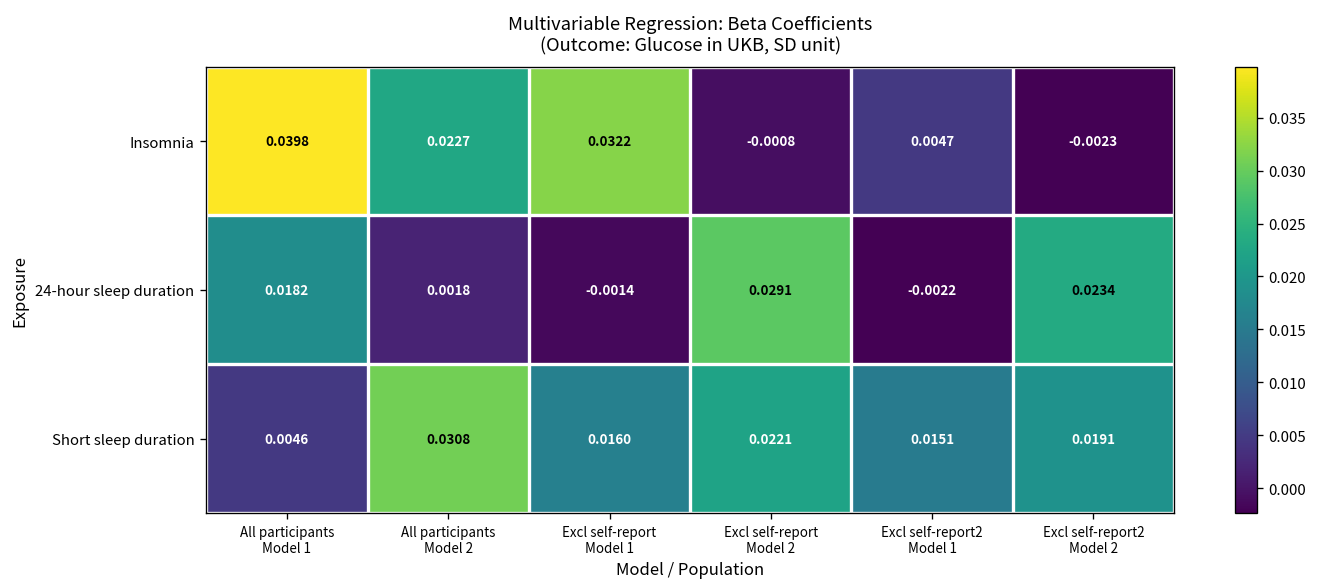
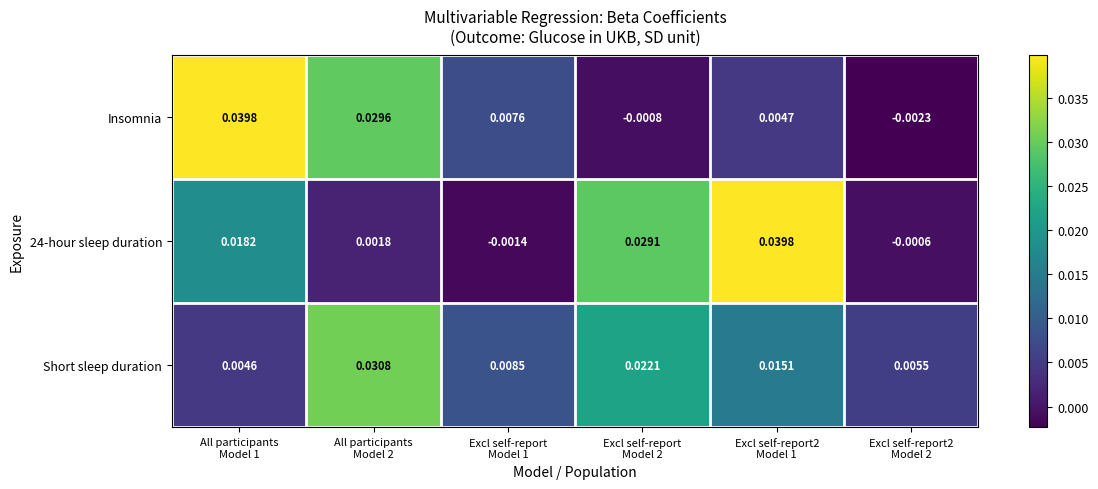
Insomnia, All participants Model 2: 0.0227 -> 0.0296
Insomnia, Excl self-report Model 1: 0.0322 -> 0.0076
24-hour sleep duration, Excl self-report2 Model 1: -0.0022 -> 0.0398
24-hour sleep duration, Excl self-report2 Model 2: 0.0234 -> -0.0006
Short sleep duration, Excl self-report Model 1: 0.0160 -> 0.0085
Short sleep duration, Excl self-report2 Model 2: 0.0191 -> 0.0055
